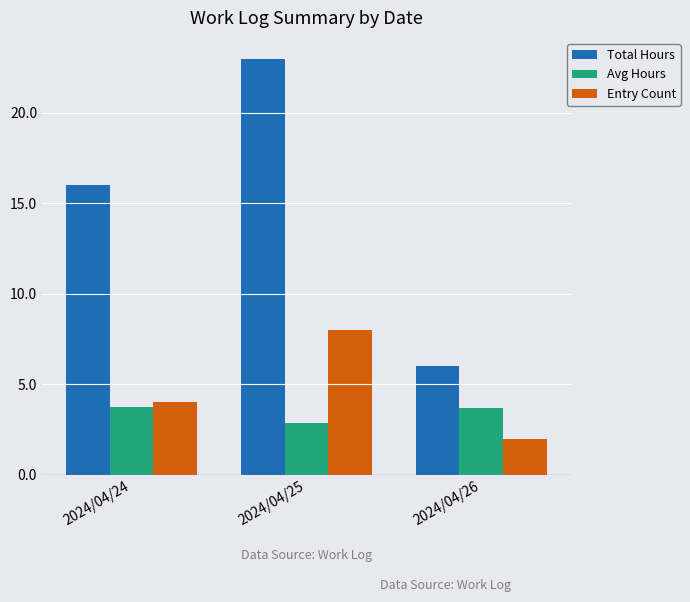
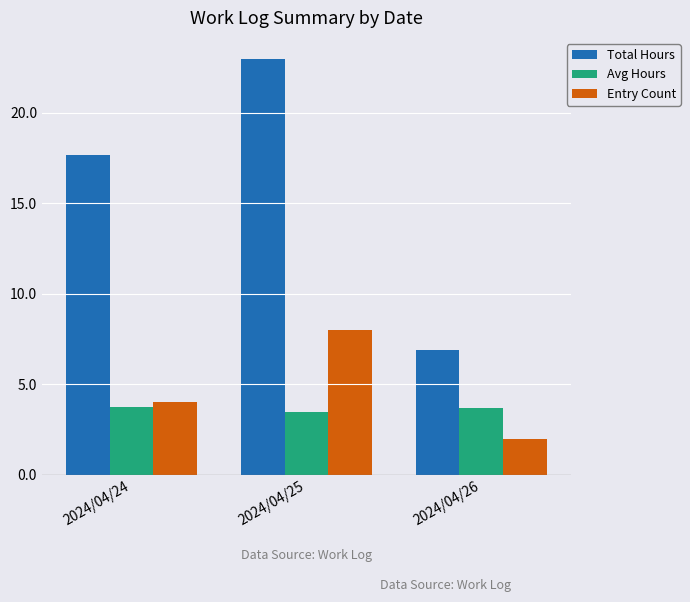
Total Hours, 2024/04/24: 16.0 -> 17.7
Avg Hours, 2024/04/25: 2.9 -> 3.5
Total Hours, 2024/04/26: 6.0 -> 6.9
